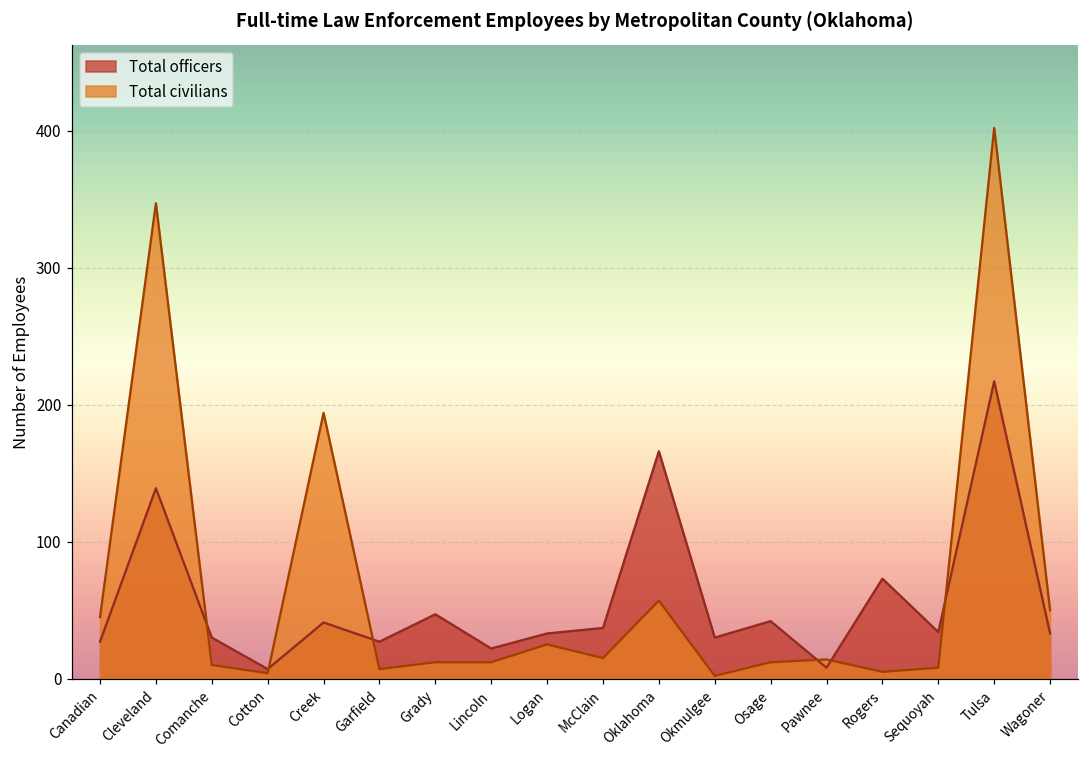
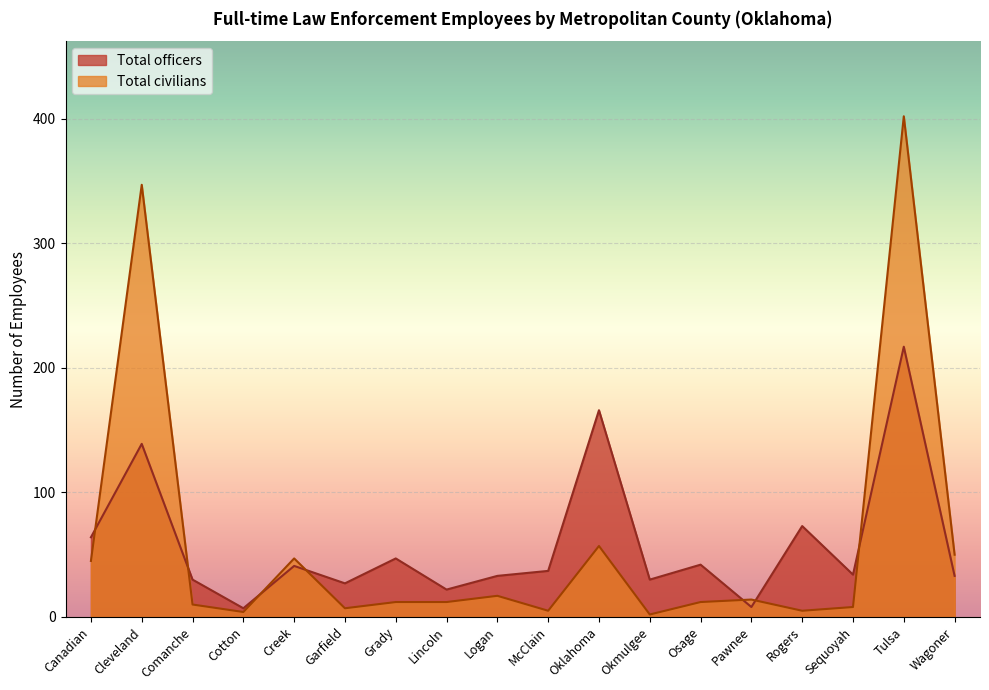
Total officers, Canadian: 27 -> 64
Total civilians, Creek: 194 -> 47
Total civilians, Logan: 25 -> 17
Total civilians, McClain: 15 -> 5
